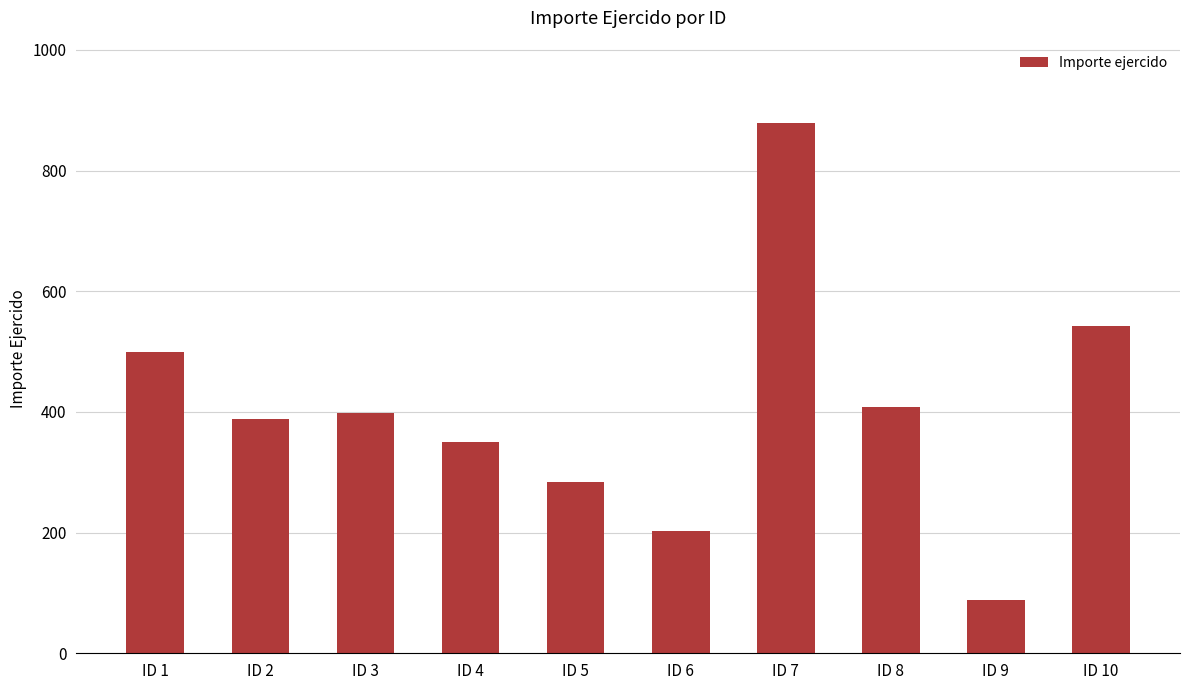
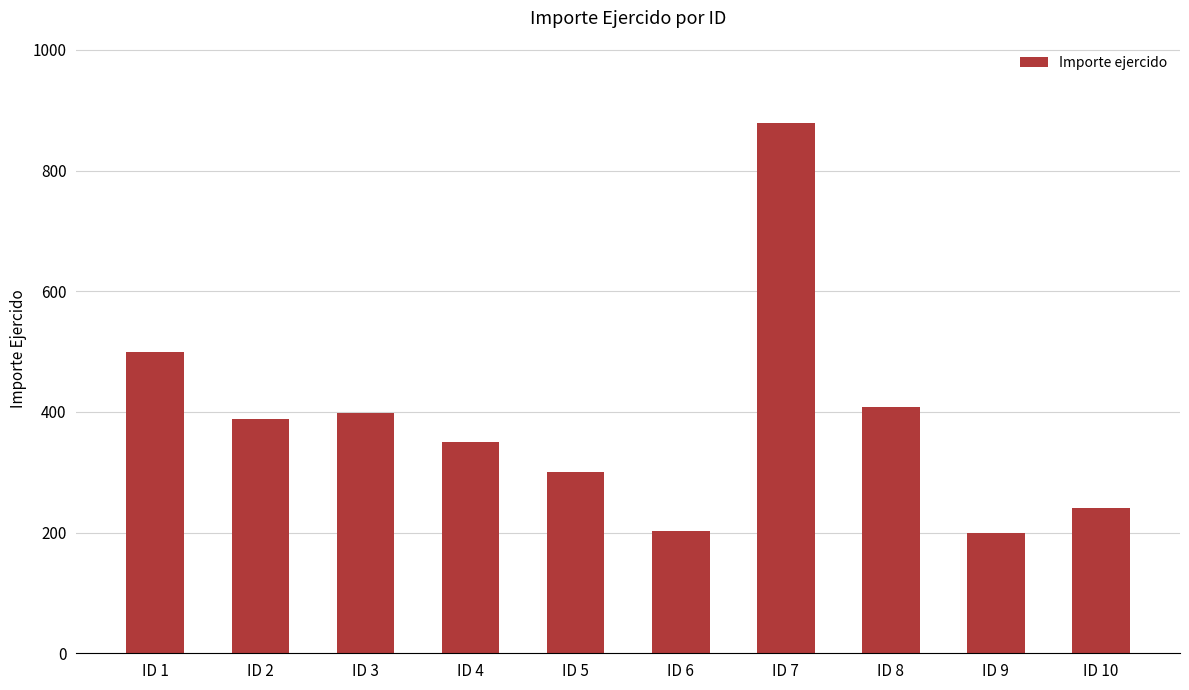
ID 5: 280 -> 300
ID 9: 90 -> 200
ID 10: 540 -> 240
